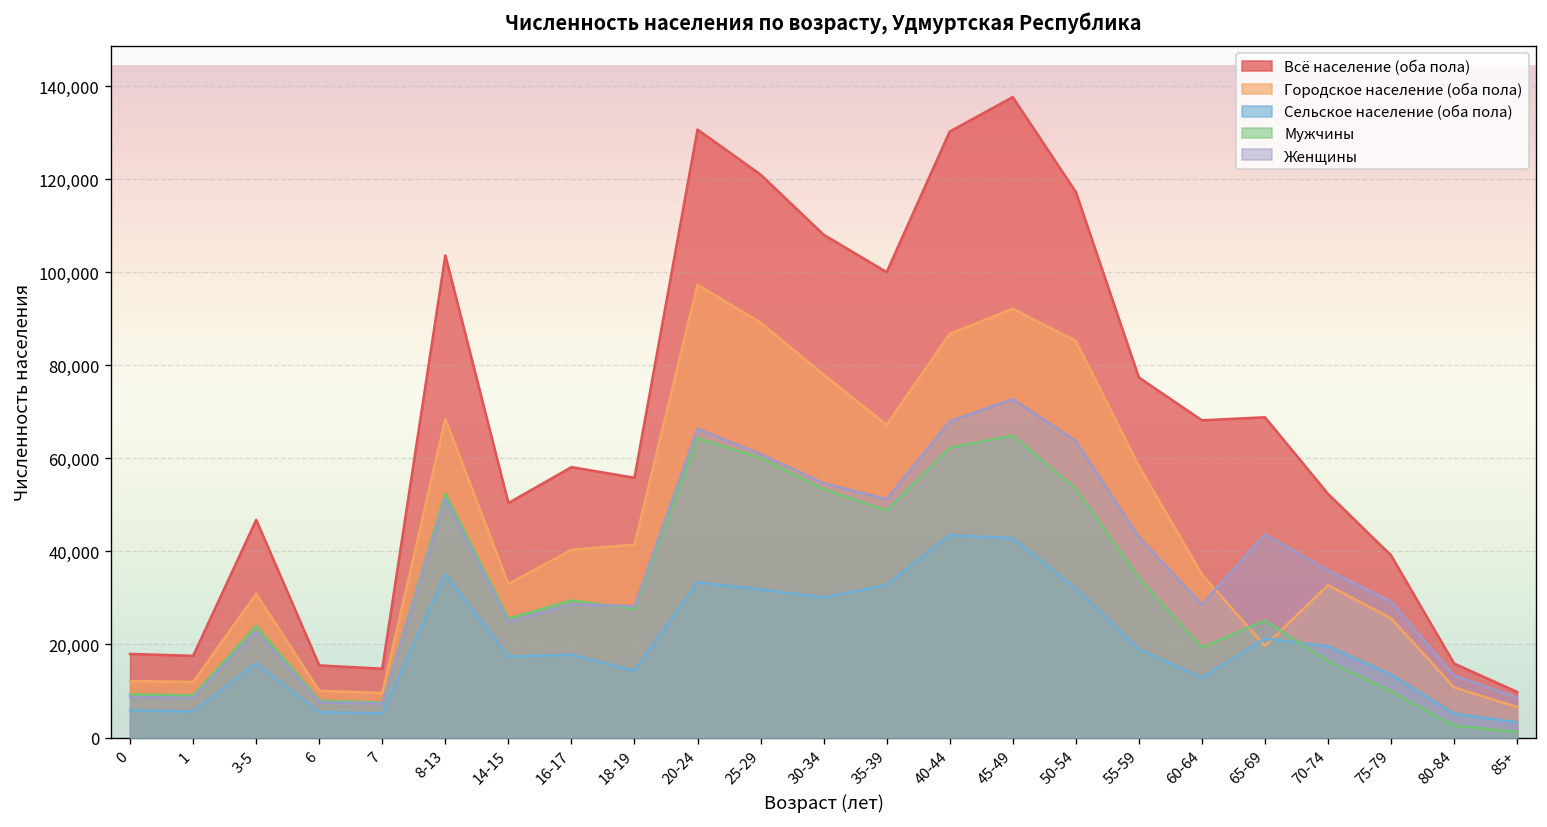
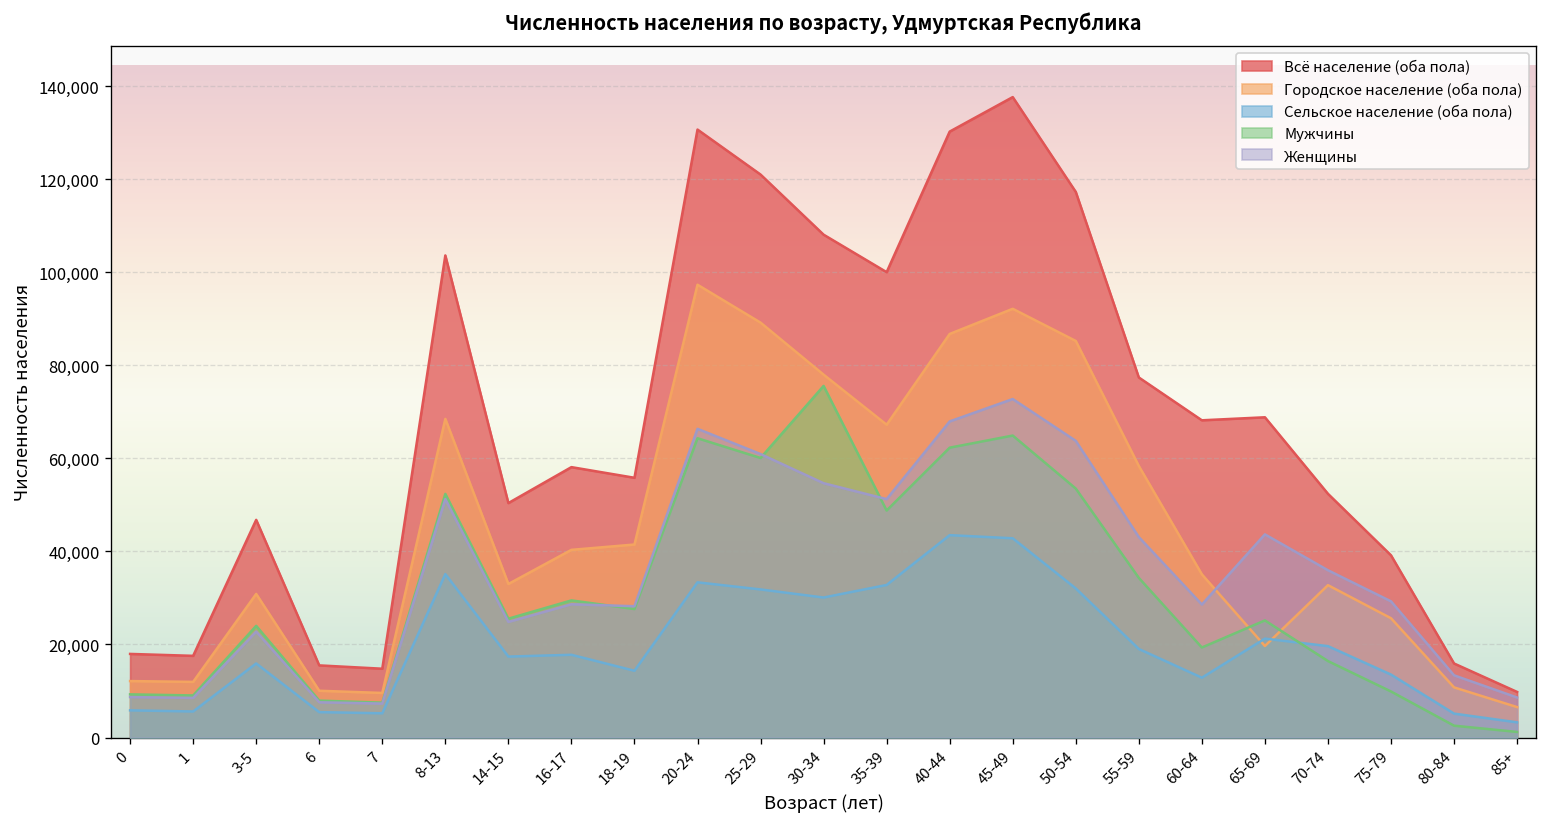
Мужчины, 30-34: 53,000 -> 76,000
